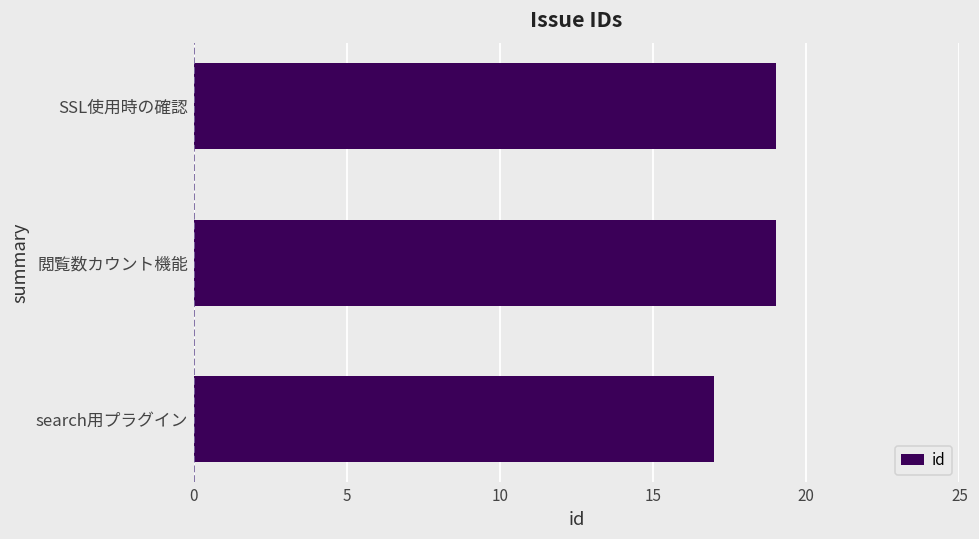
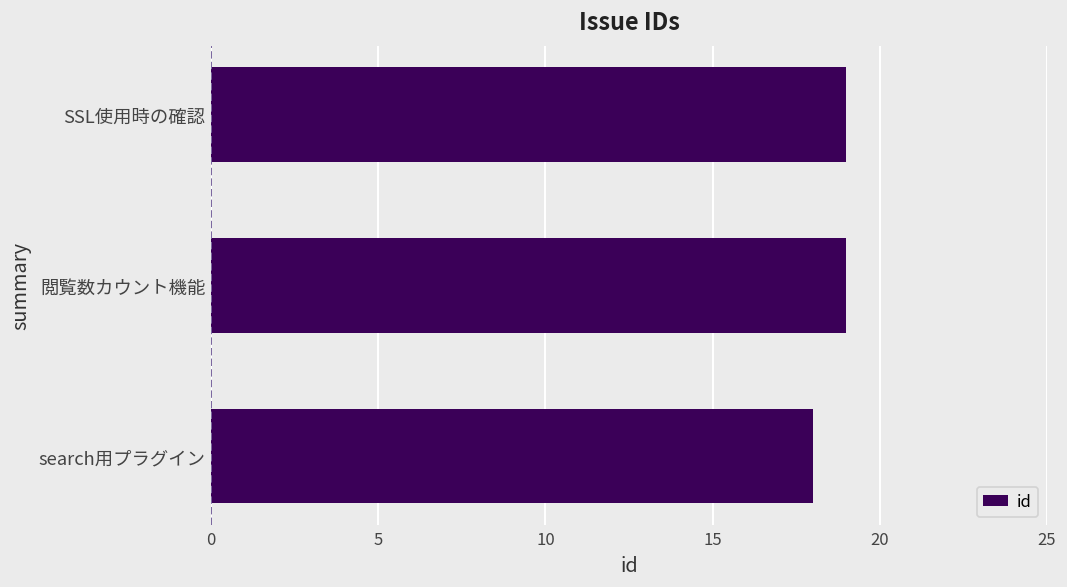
search用プラグイン: 17 -> 18
